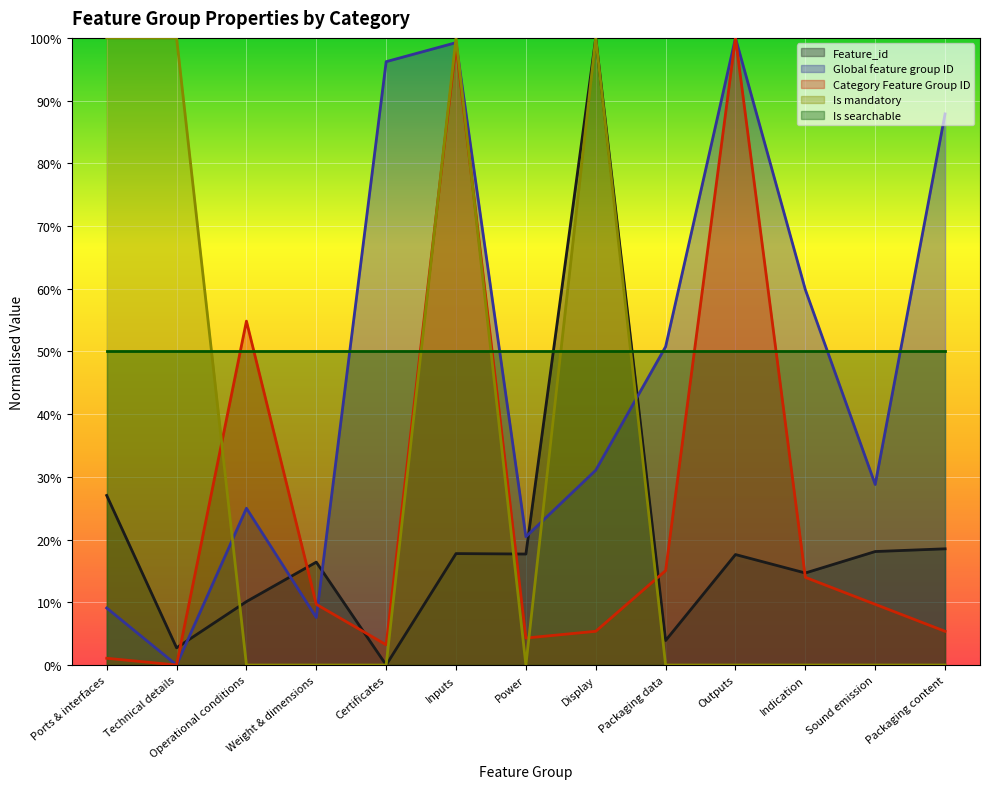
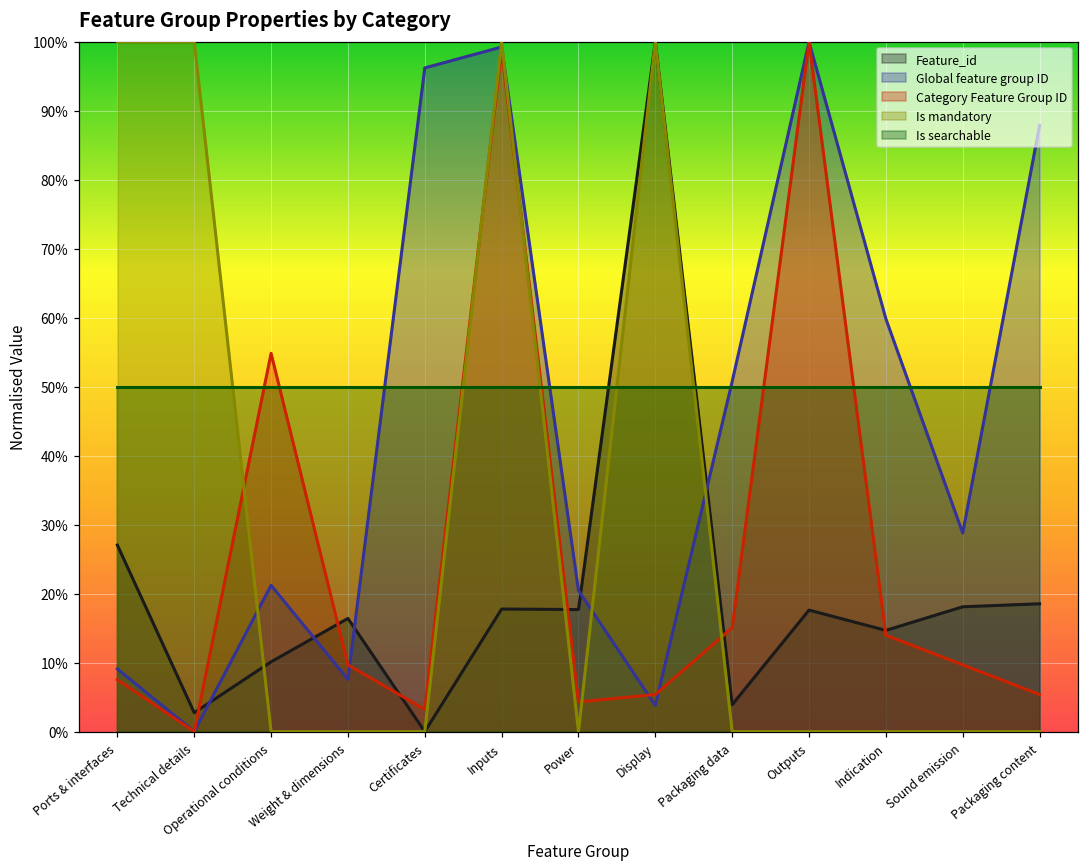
Category Feature Group ID, Ports & interfaces: 1% -> 8%
Global feature group ID, Operational conditions: 25% -> 21%
Global feature group ID, Display: 31% -> 4%
